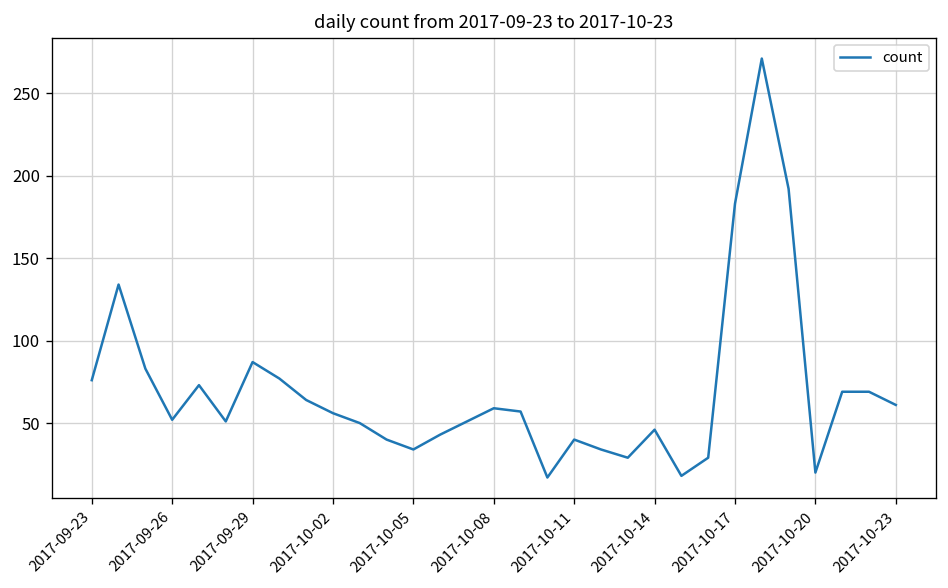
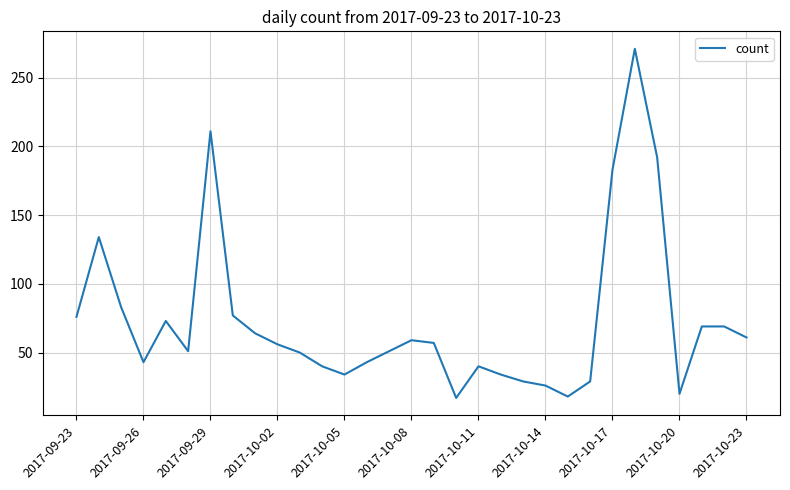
2017-09-26: 52 -> 43
2017-09-29: 87 -> 211
2017-10-14: 46 -> 26
